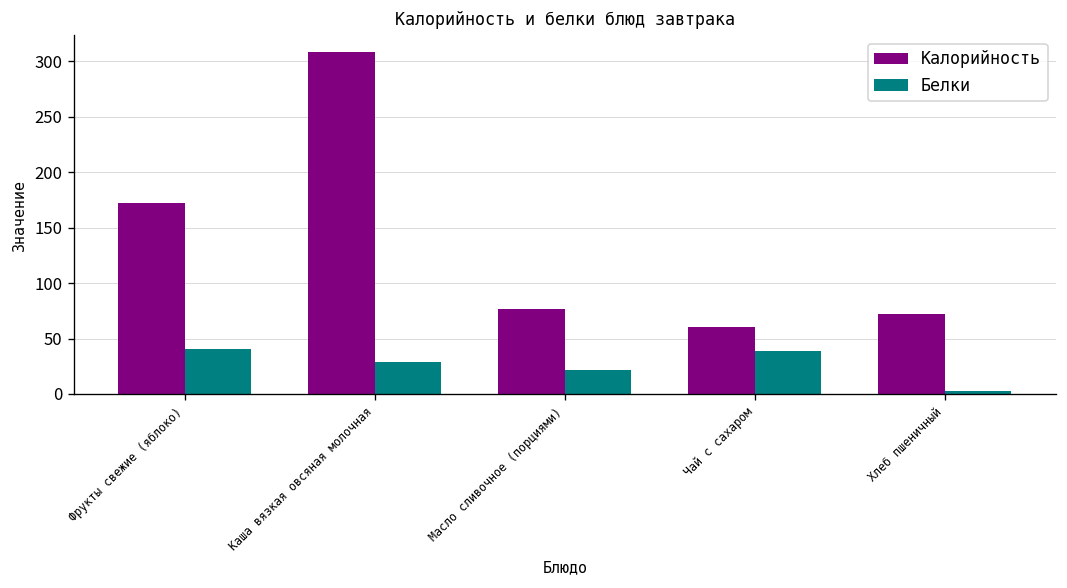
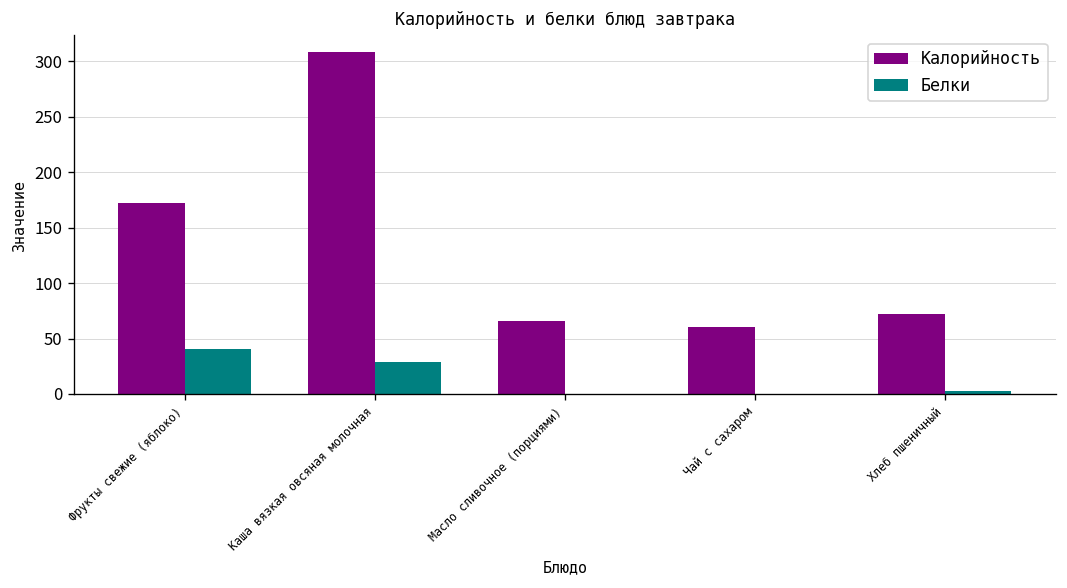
Калорийность, Масло сливочное (порциями): 80 -> 70
Белки, Масло сливочное (порциями): 20 -> 0
Белки, Чай с сахаром: 40 -> 0
